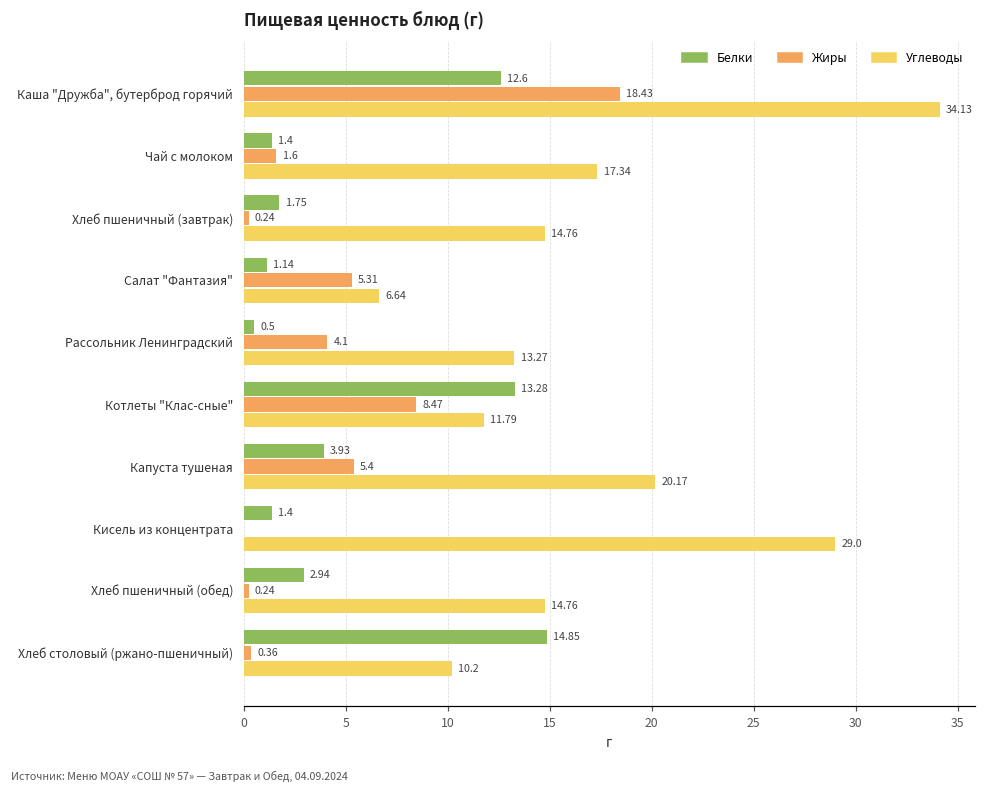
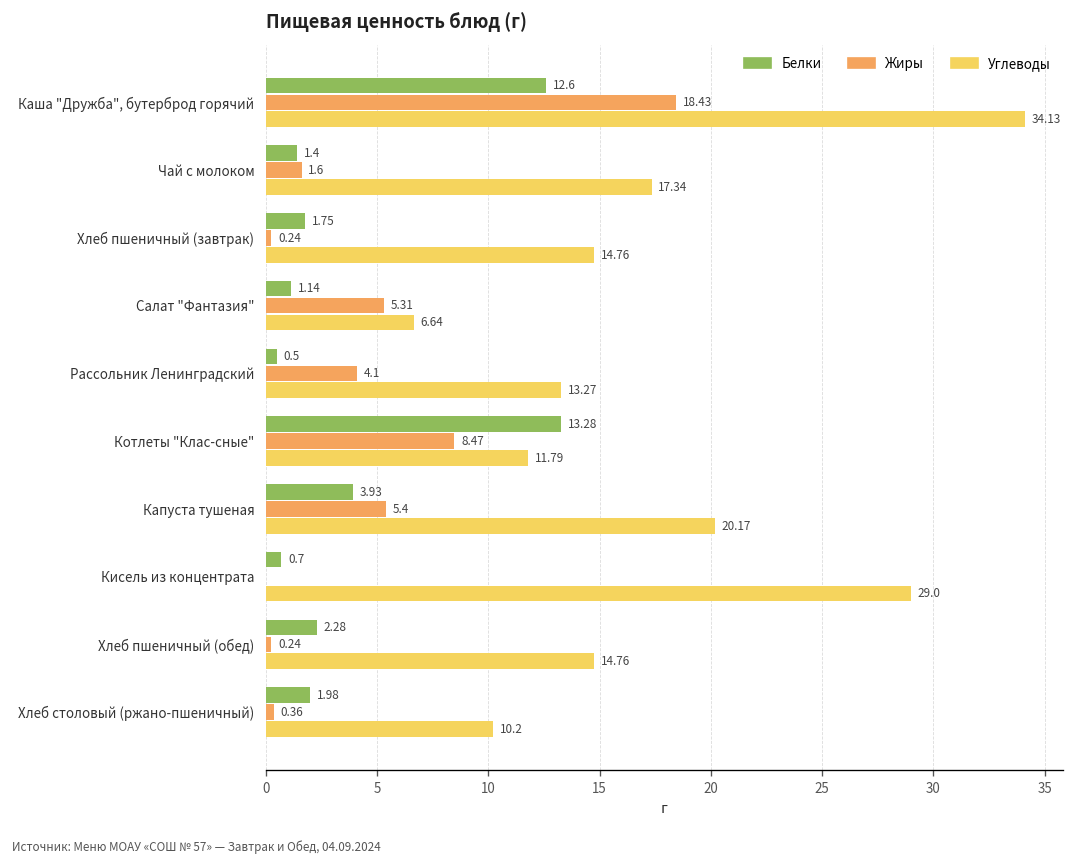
Белки, Кисель из концентрата: 1.4 -> 0.7
Белки, Хлеб пшеничный (обед): 2.94 -> 2.28
Белки, Хлеб столовый (ржано-пшеничный): 14.85 -> 1.98
